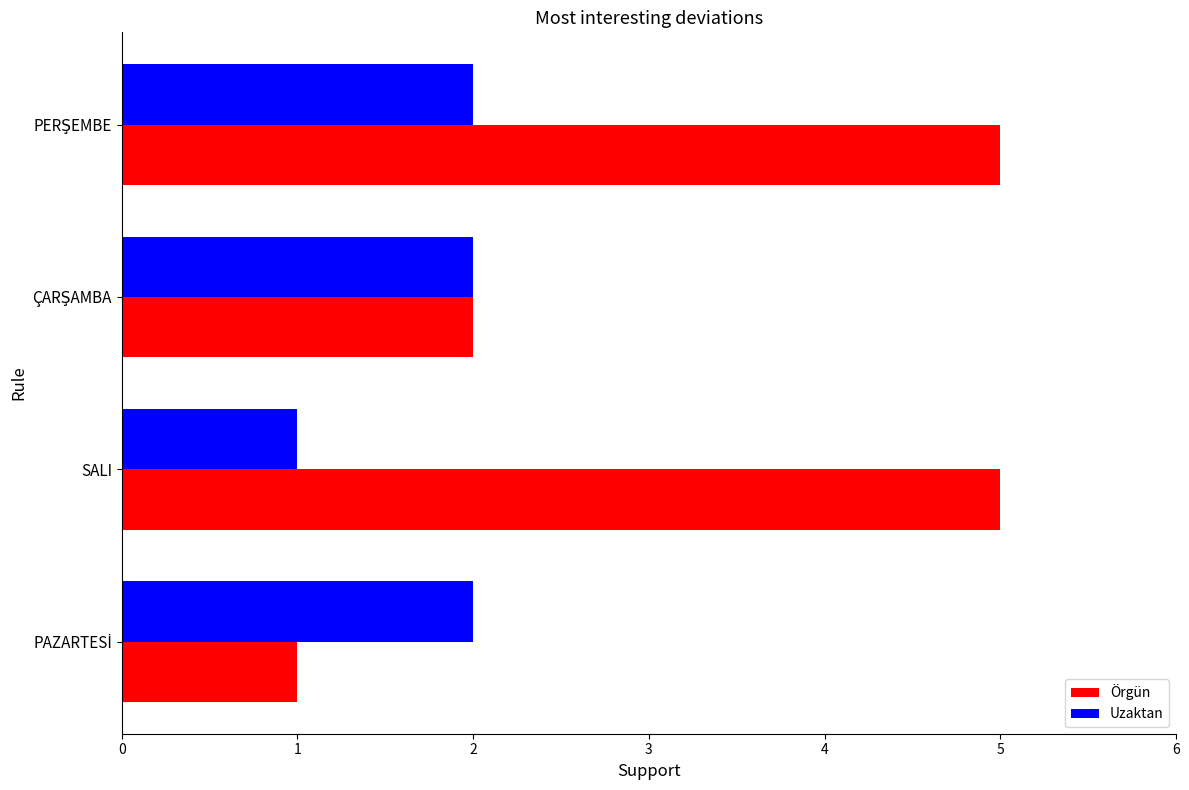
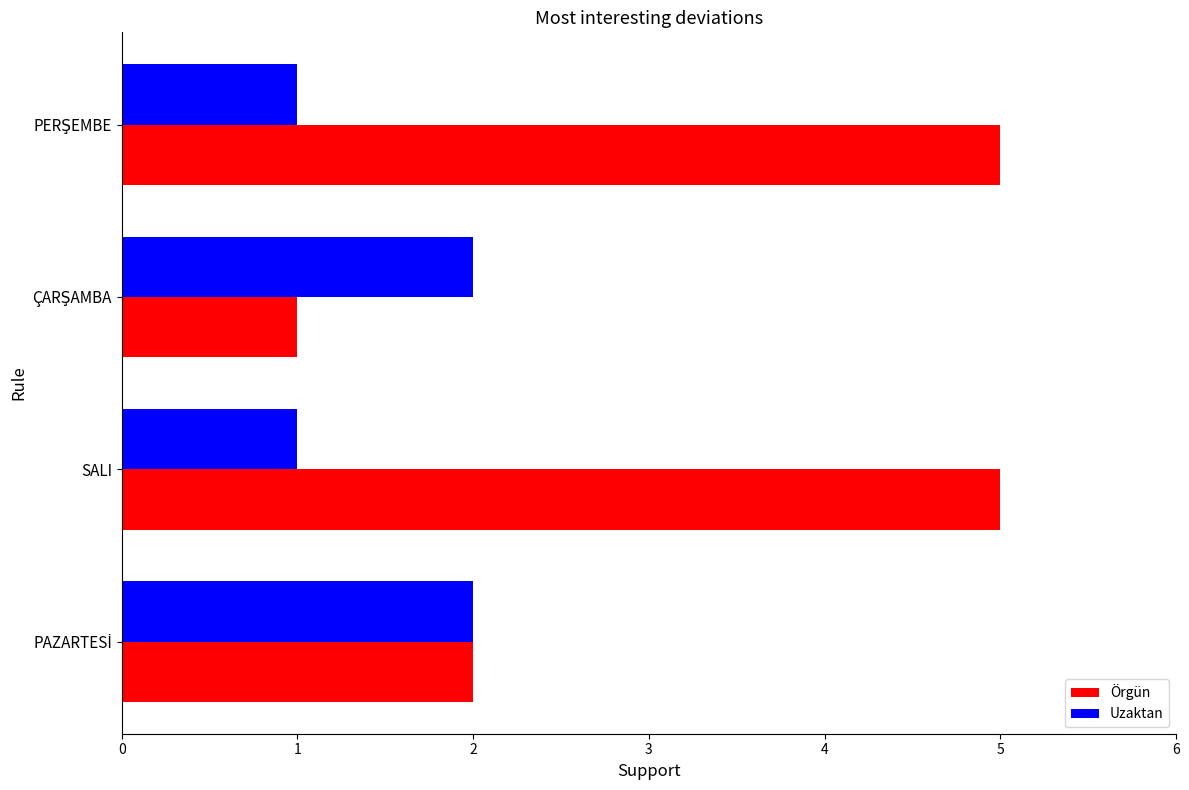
Uzaktan, PERŞEMBE: 2 -> 1
Örgün, ÇARŞAMBA: 2 -> 1
Örgün, PAZARTESİ: 1 -> 2
